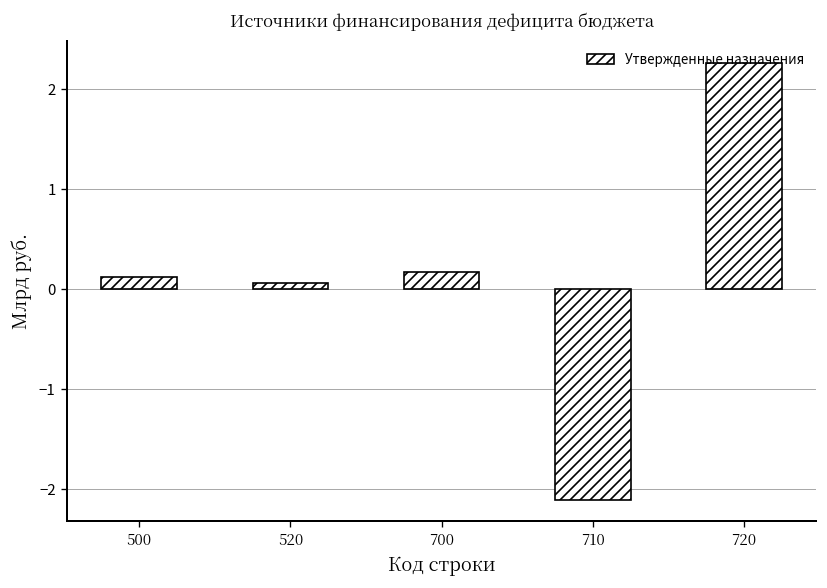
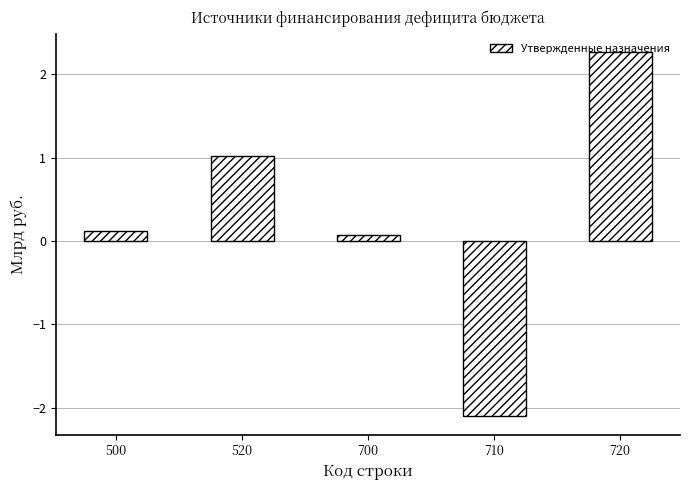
520: 0.1 -> 1.0
700: 0.2 -> 0.1
